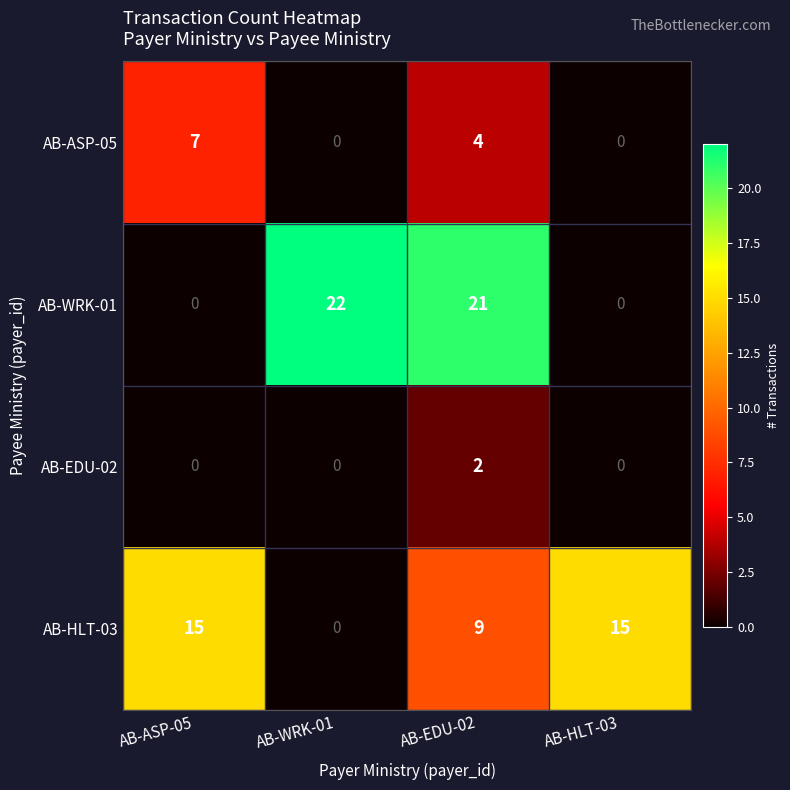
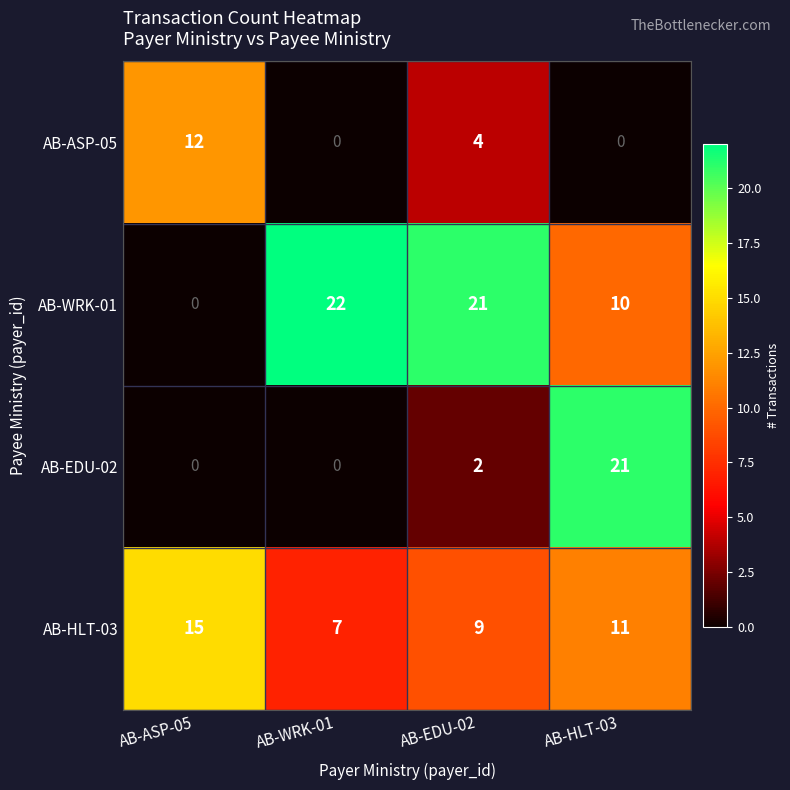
AB-ASP-05, AB-ASP-05: 7 -> 12
AB-WRK-01, AB-HLT-03: 0 -> 10
AB-EDU-02, AB-HLT-03: 0 -> 21
AB-HLT-03, AB-WRK-01: 0 -> 7
AB-HLT-03, AB-HLT-03: 15 -> 11
